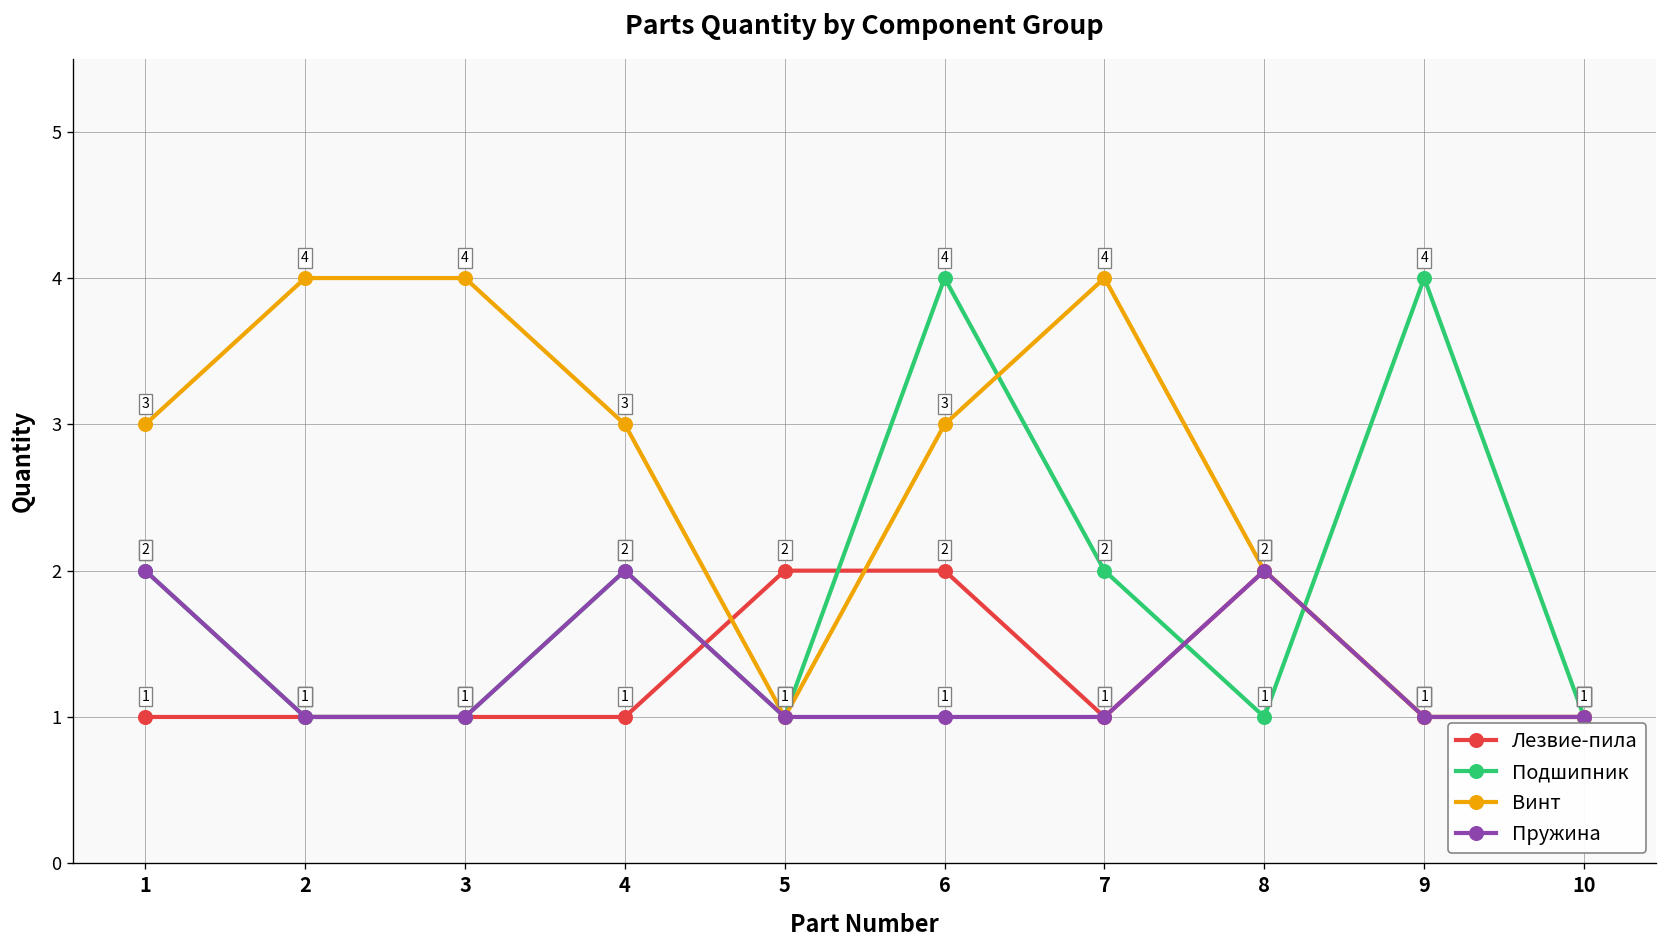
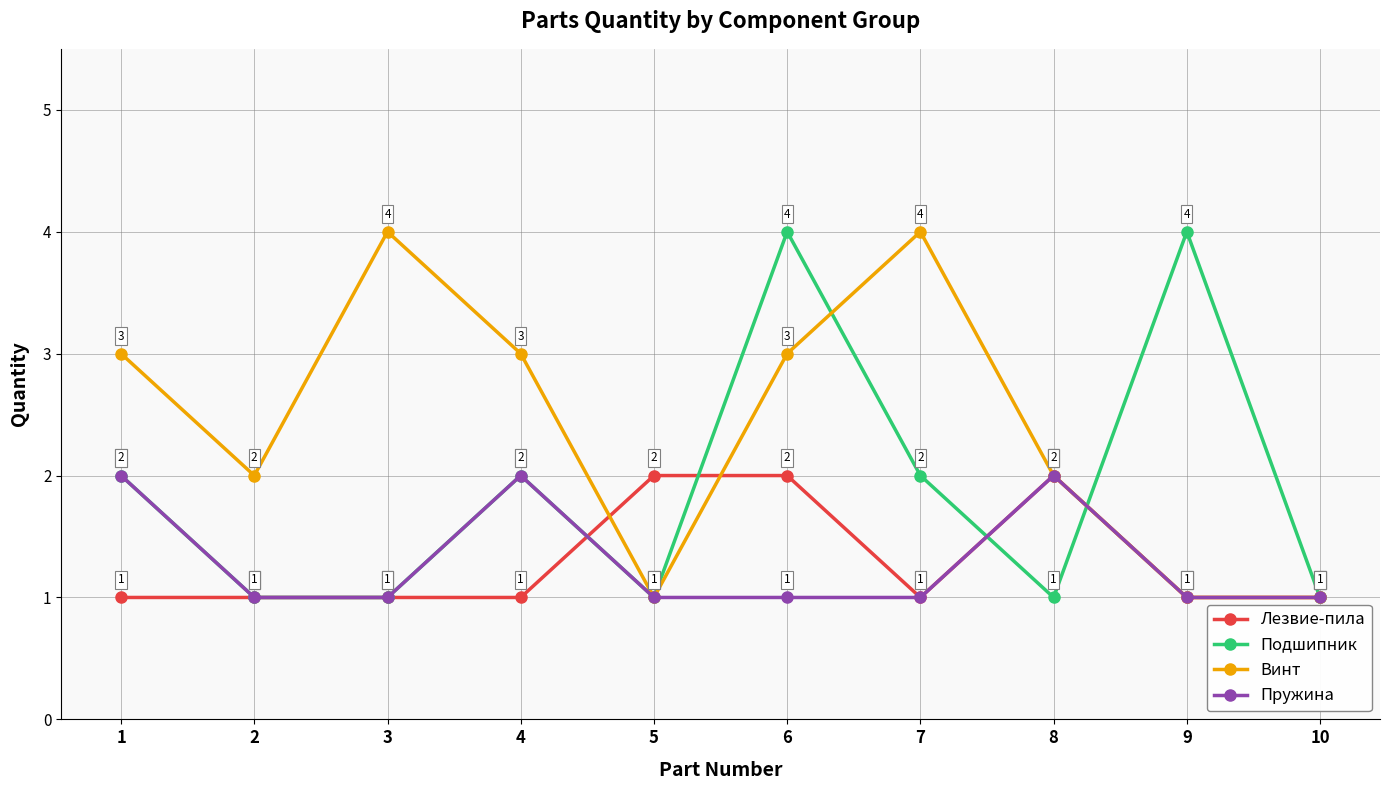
Винт, 2: 4 -> 2
